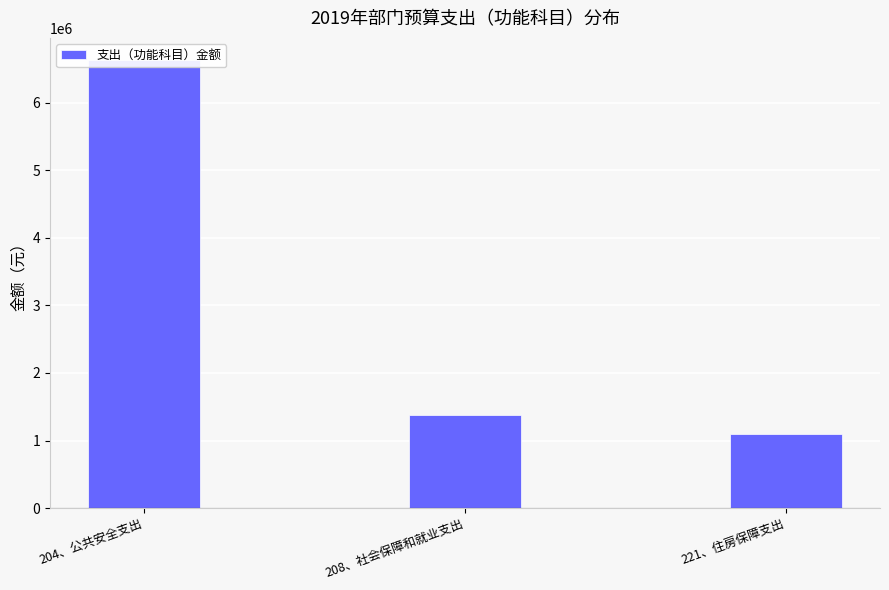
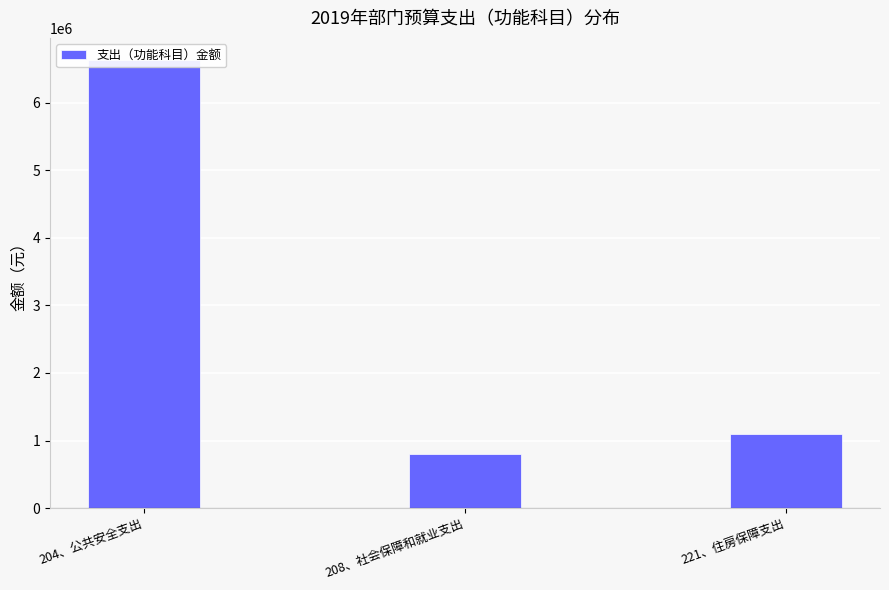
208、社会保障和就业支出: 1400000 -> 800000
